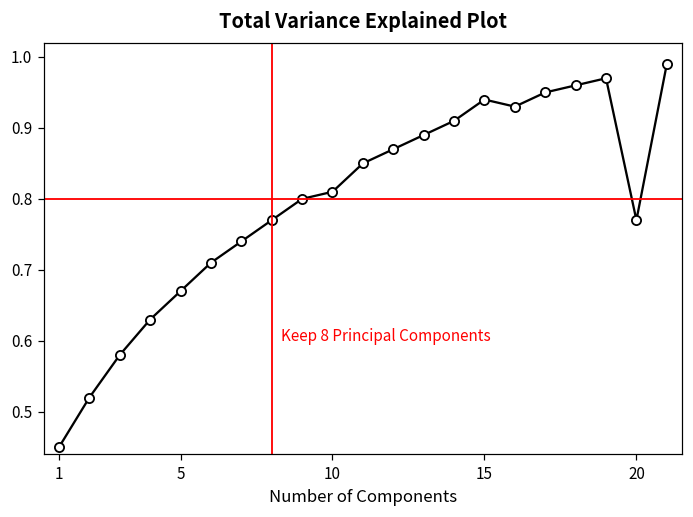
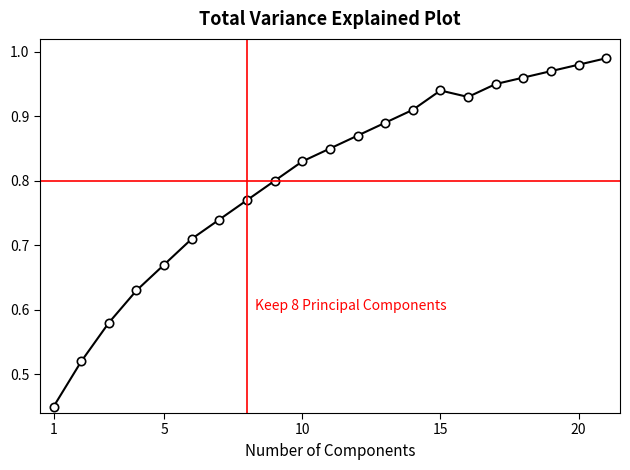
10: 0.81 -> 0.83
20: 0.77 -> 0.98
